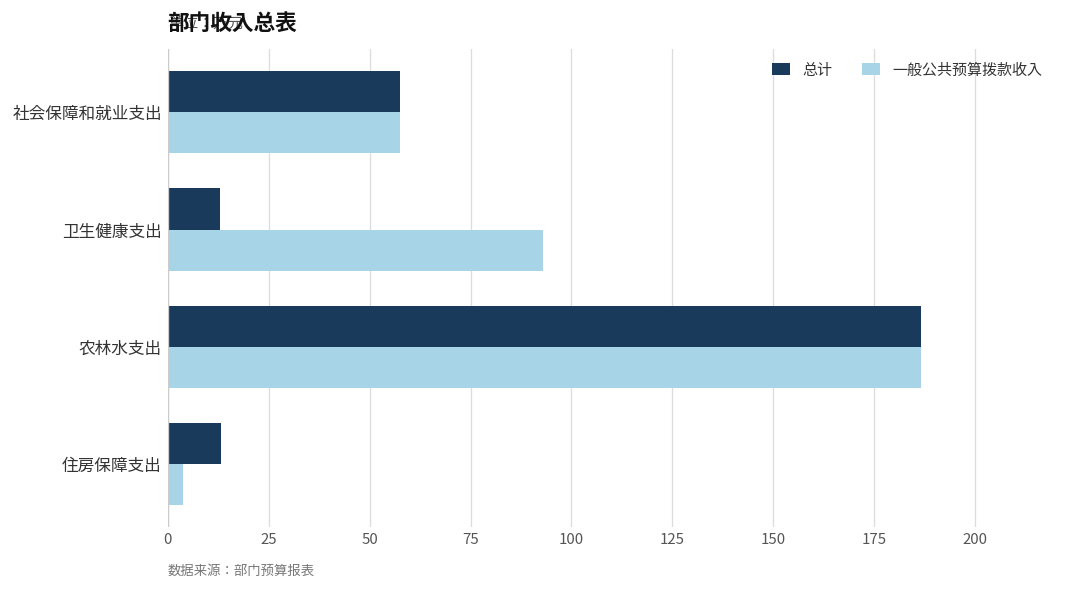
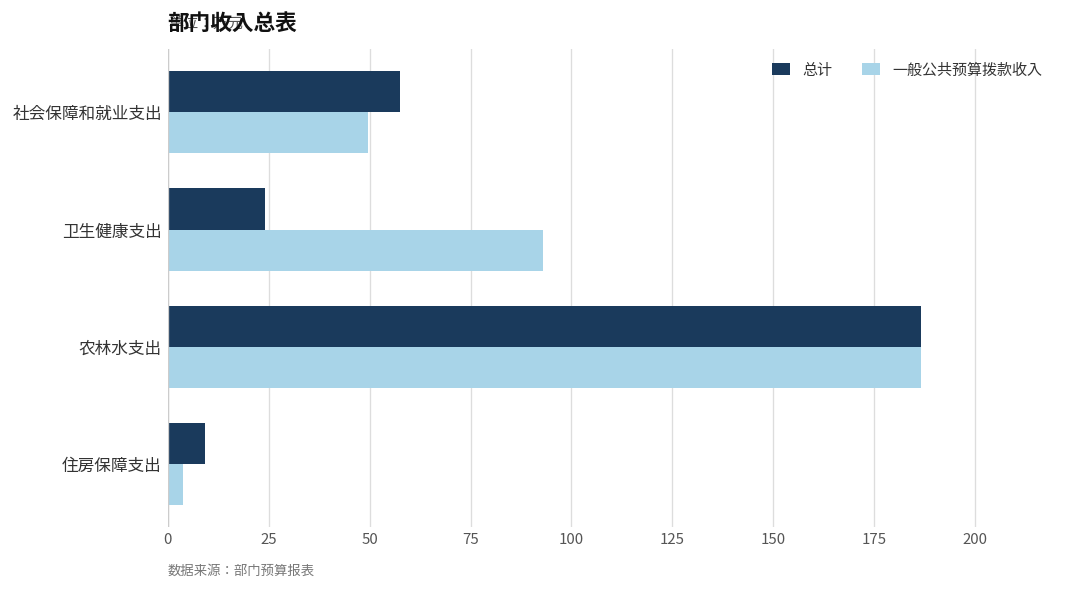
一般公共预算拨款收入, 社会保障和就业支出: 58 -> 50
总计, 卫生健康支出: 13 -> 24
总计, 住房保障支出: 13 -> 9
